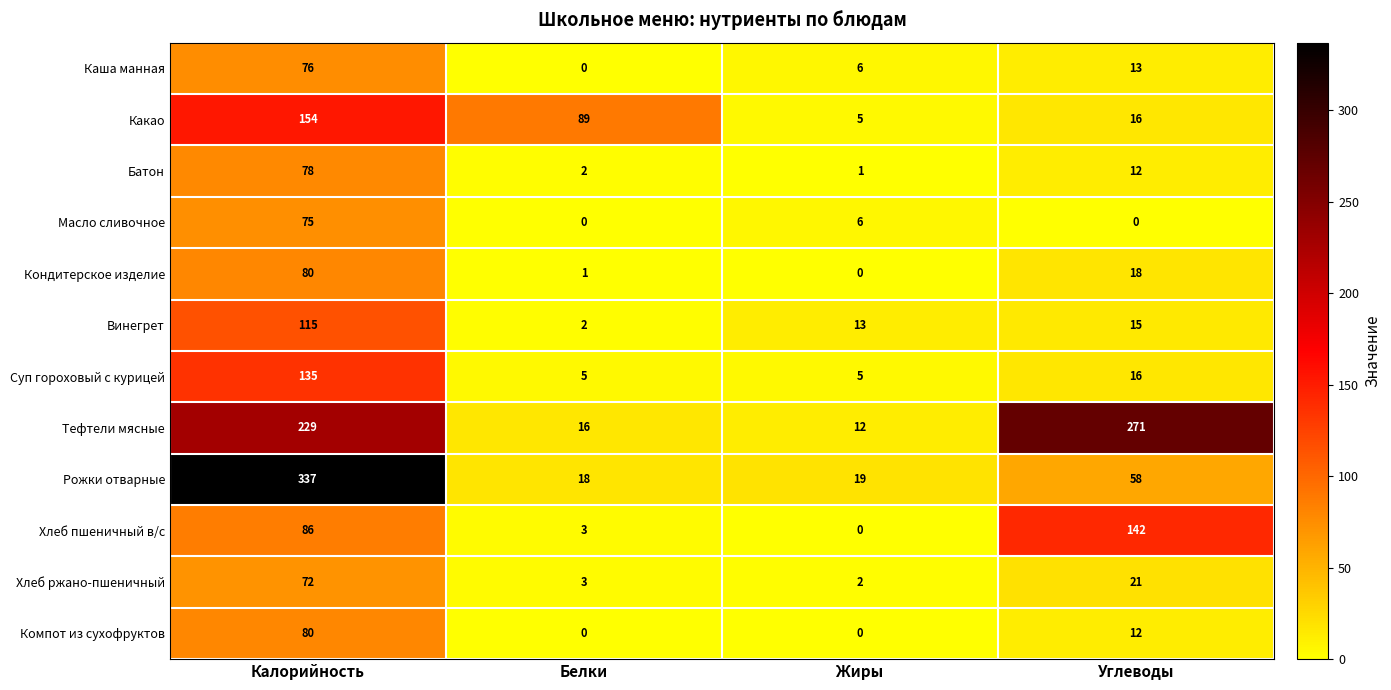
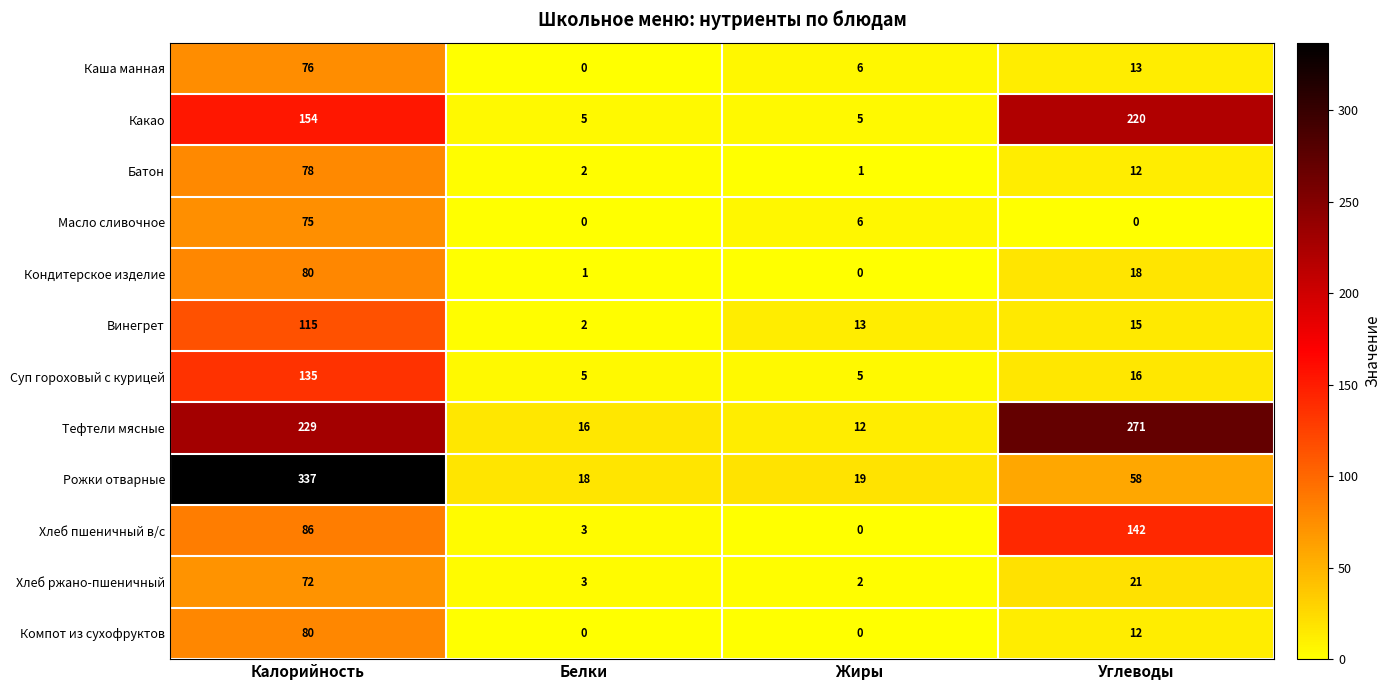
Какао, Белки: 89 -> 5
Какао, Углеводы: 16 -> 220
